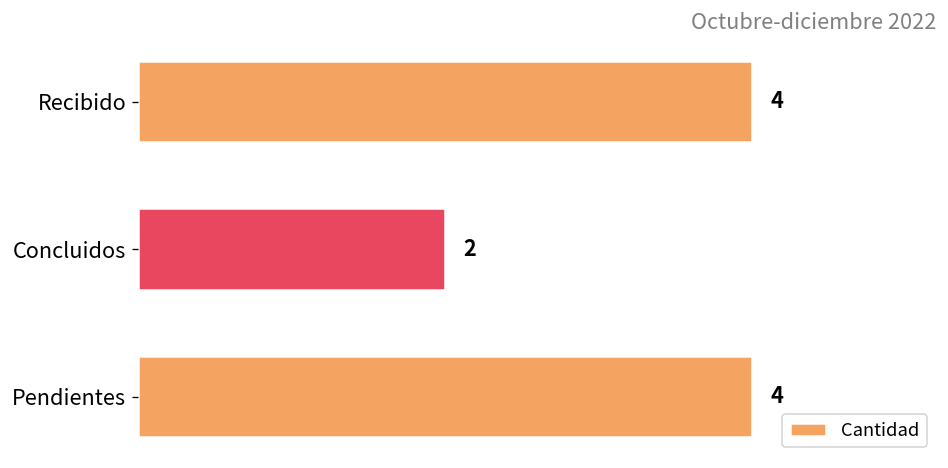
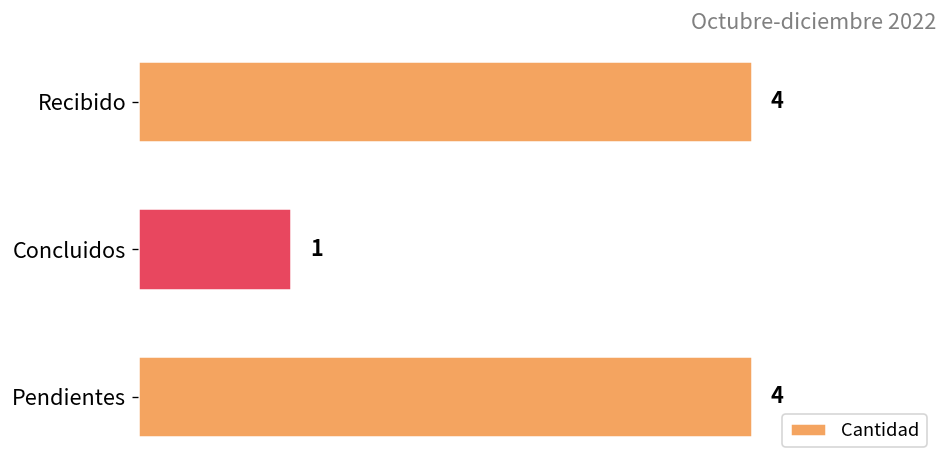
Concluidos: 2 -> 1
